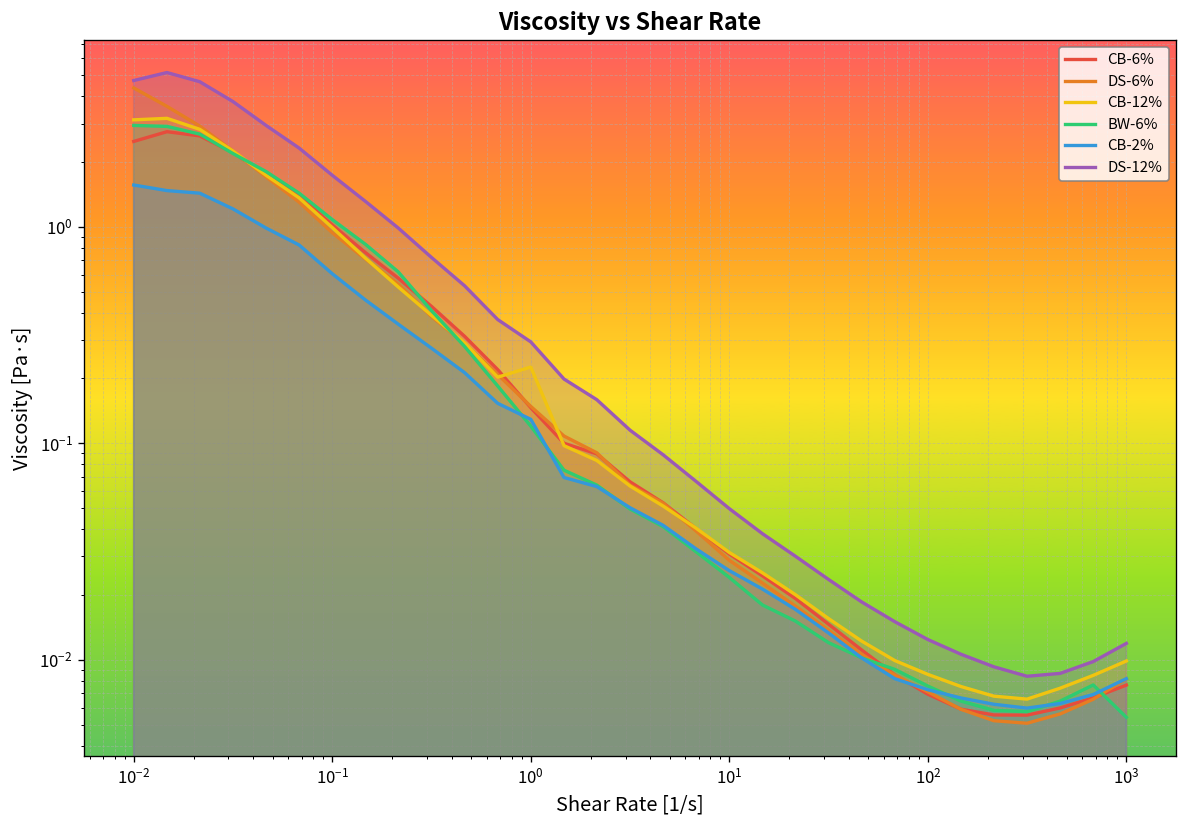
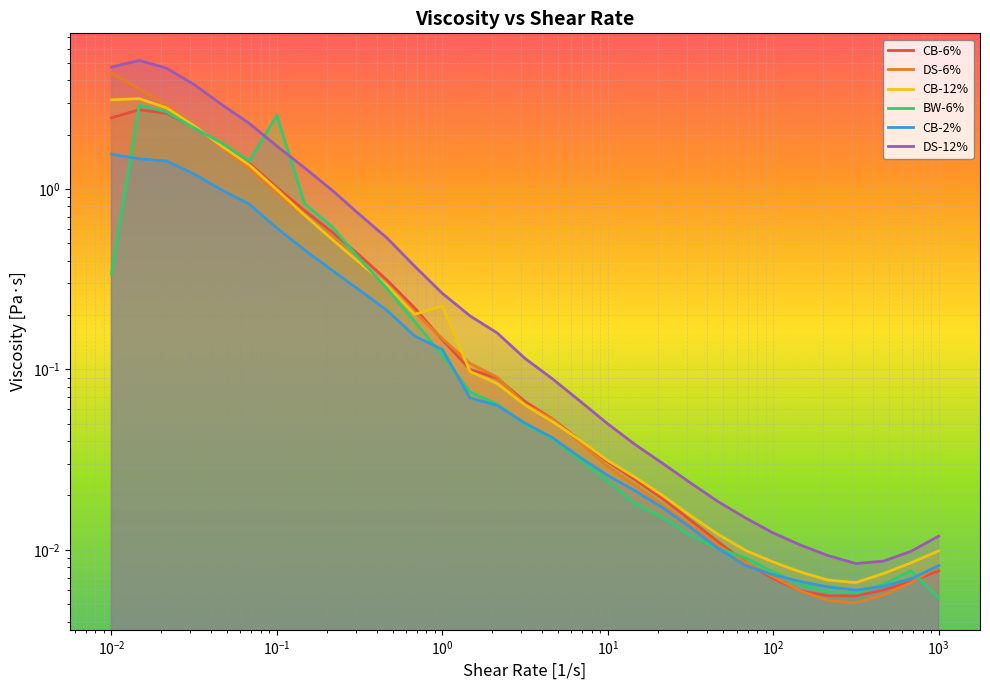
BW-6%, 10^-2: 2.9 -> 0.34
BW-6%, 10^-1: 1.1 -> 2.6
DS-12%, 10^0: 0.29 -> 0.26
